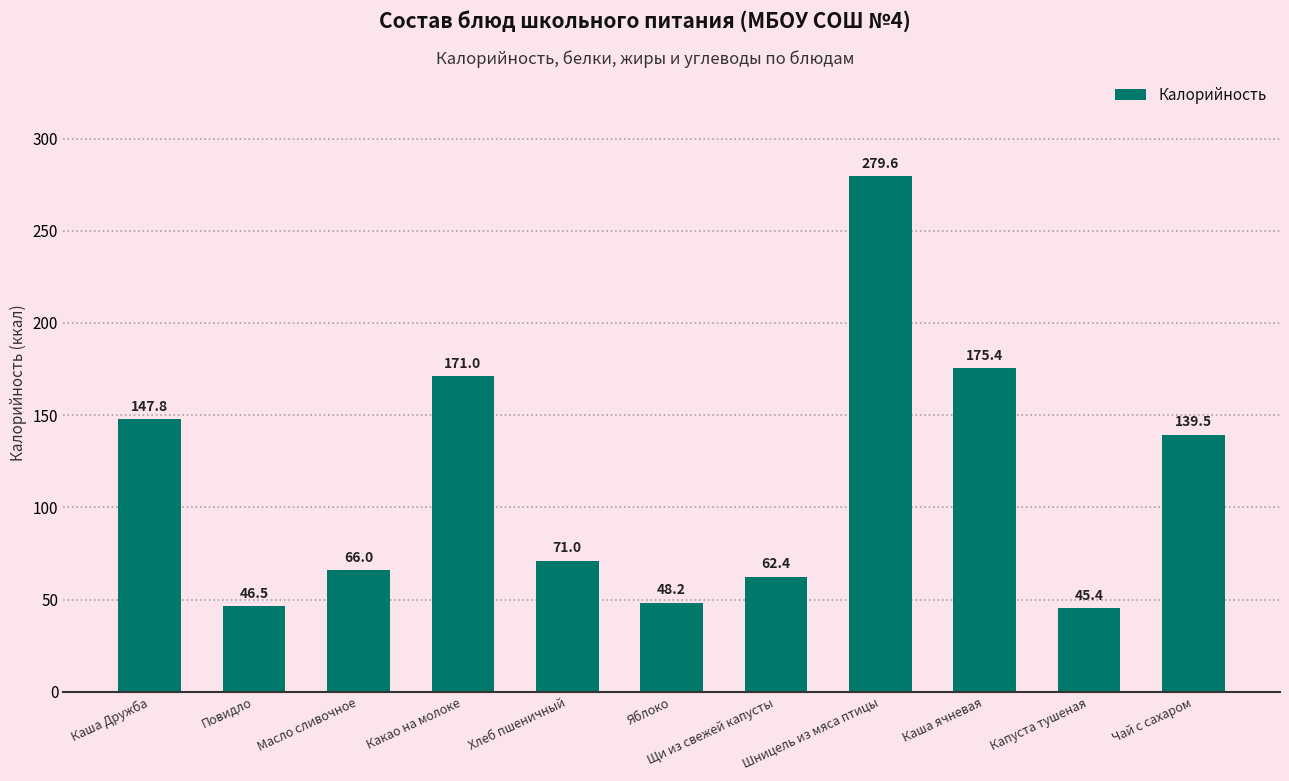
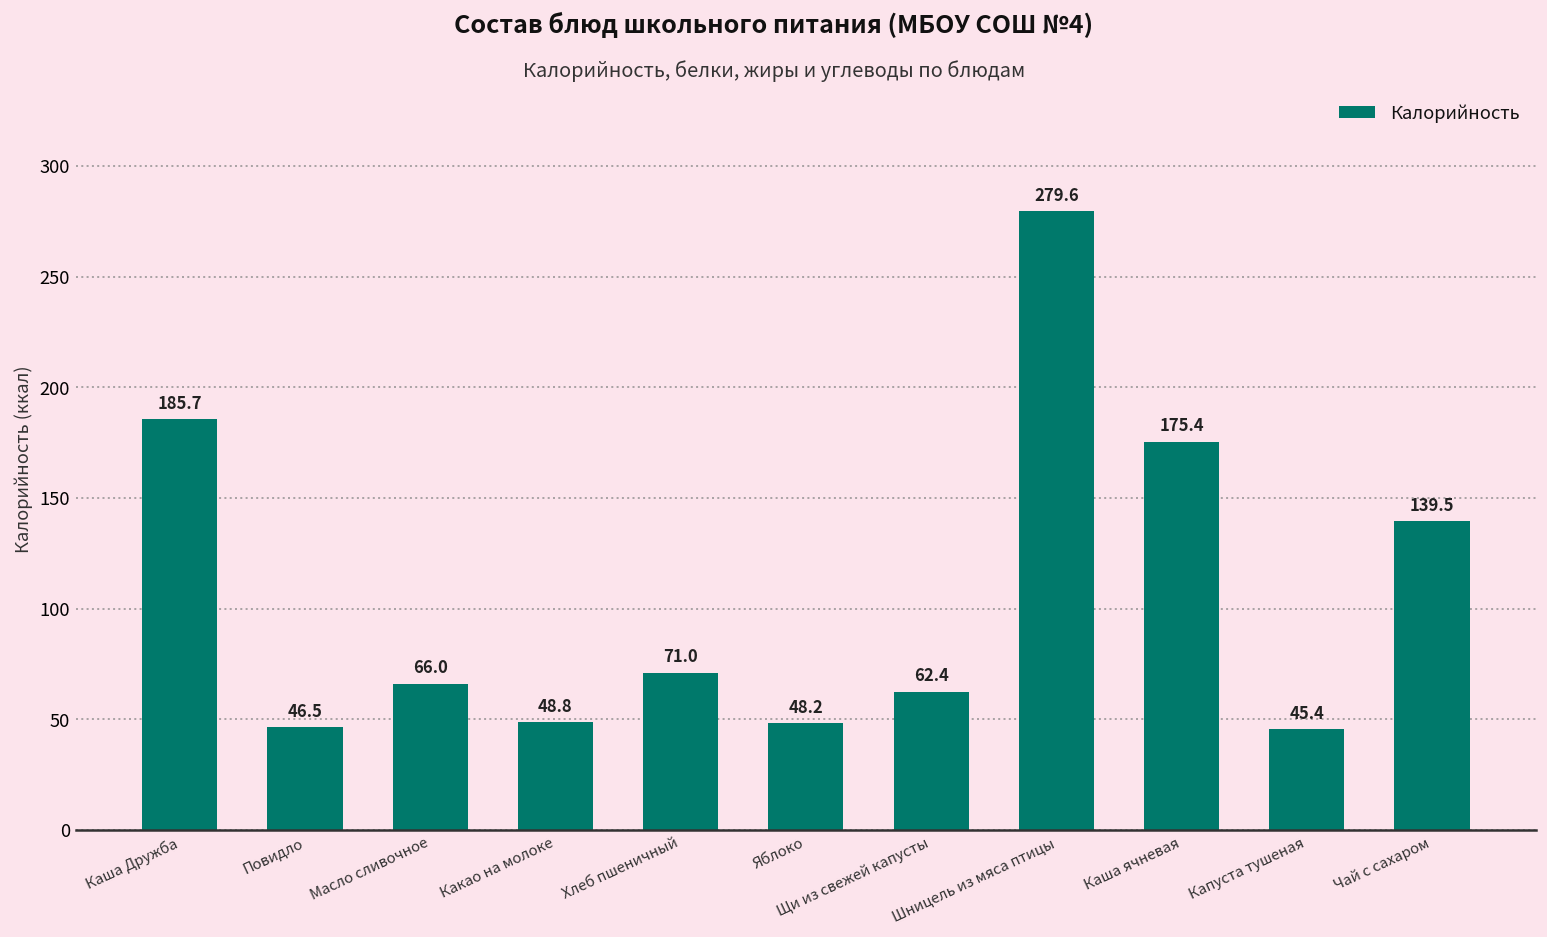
Каша Дружба: 147.8 -> 185.7
Какао на молоке: 171.0 -> 48.8
